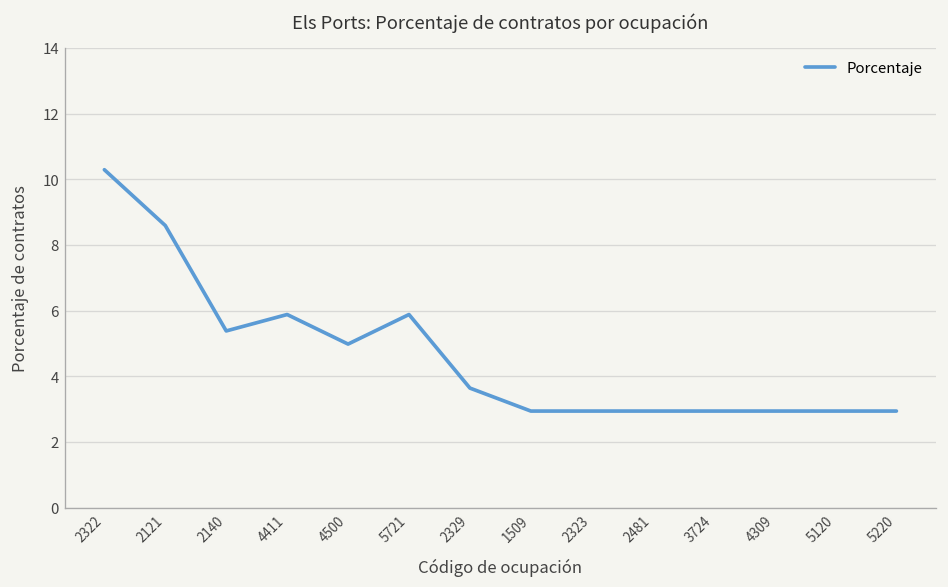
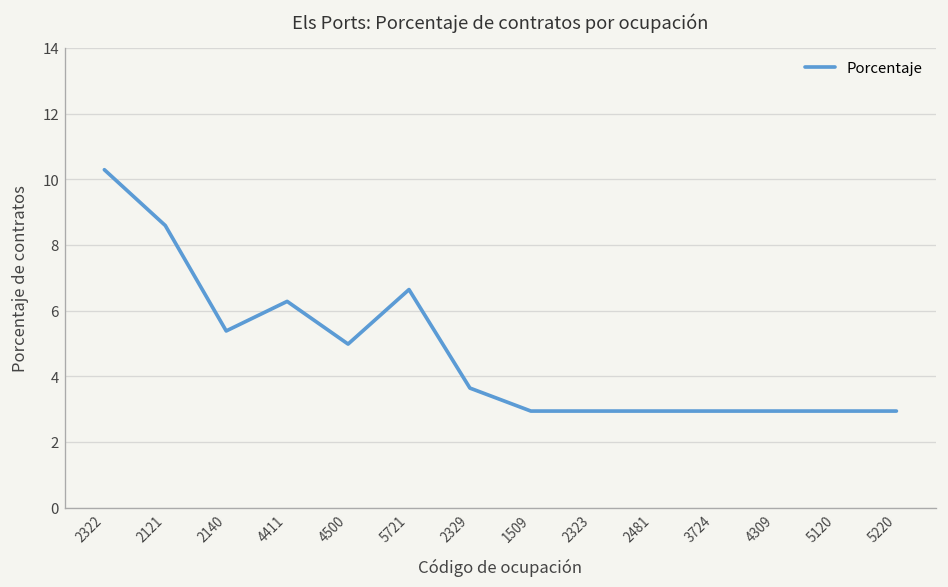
4411: 5.9 -> 6.3
5721: 5.9 -> 6.6
